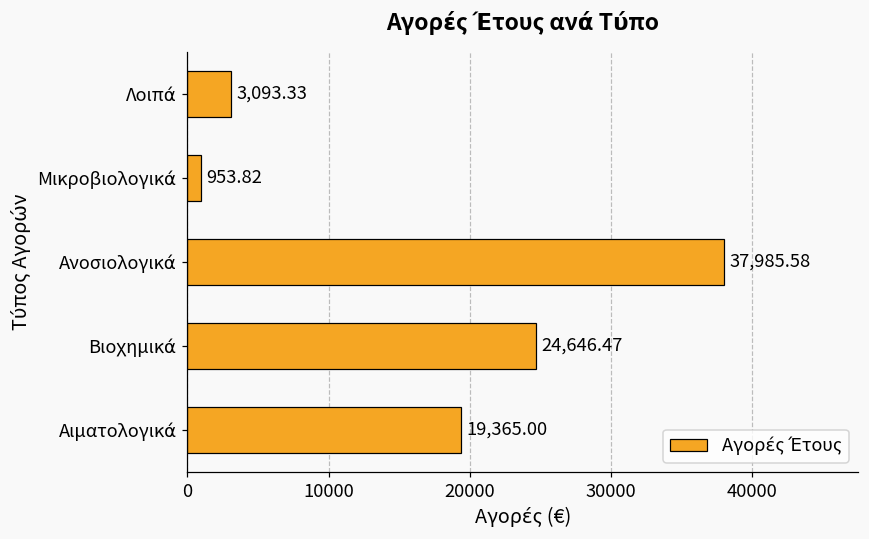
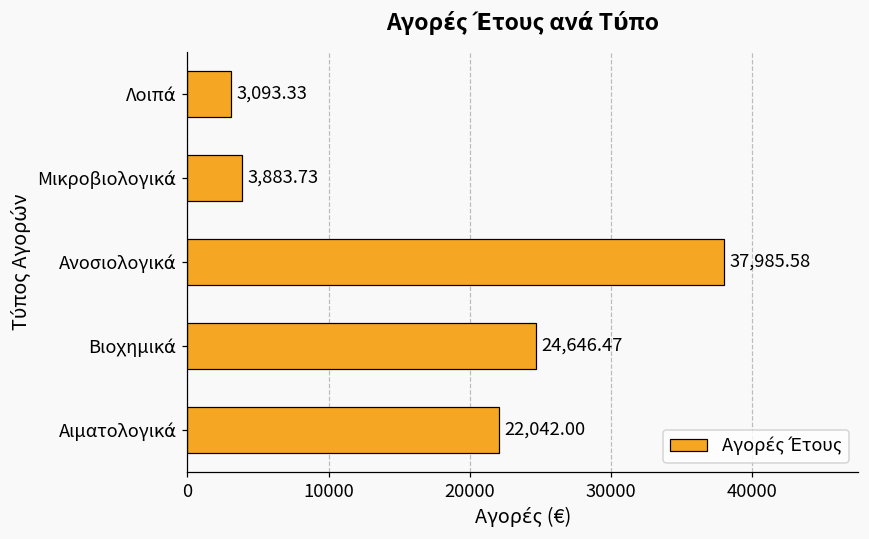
Μικροβιολογικά: 953.82 -> 3,883.73
Αιματολογικά: 19,365.00 -> 22,042.00
